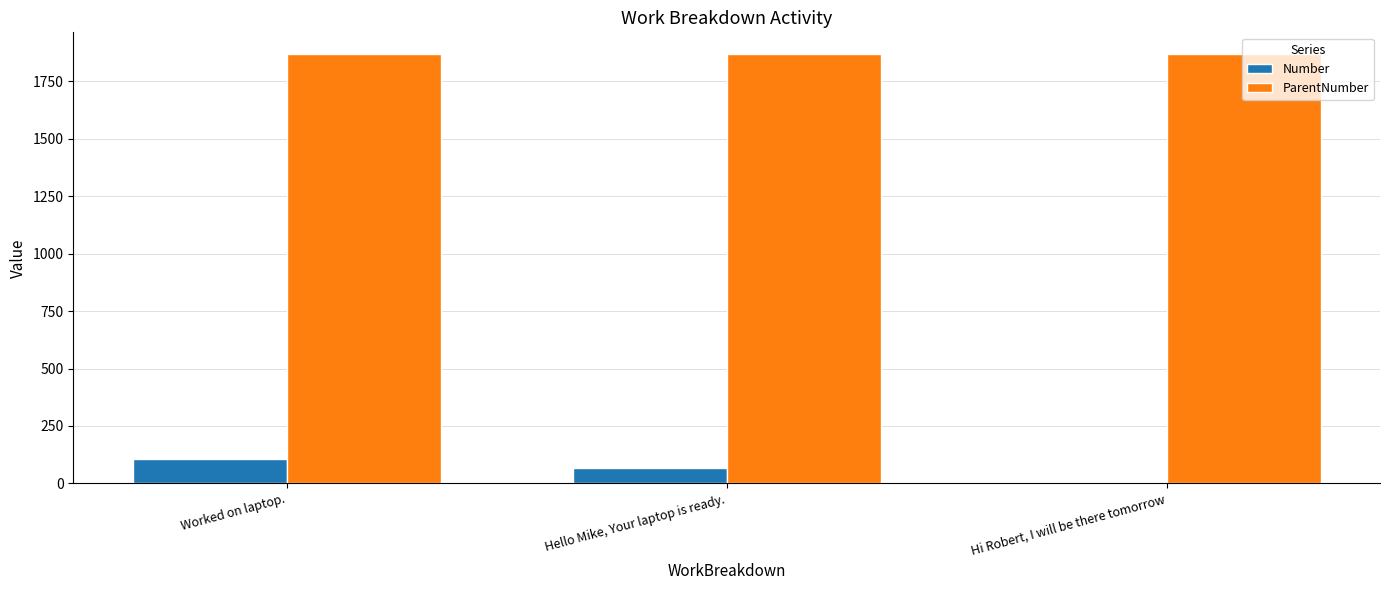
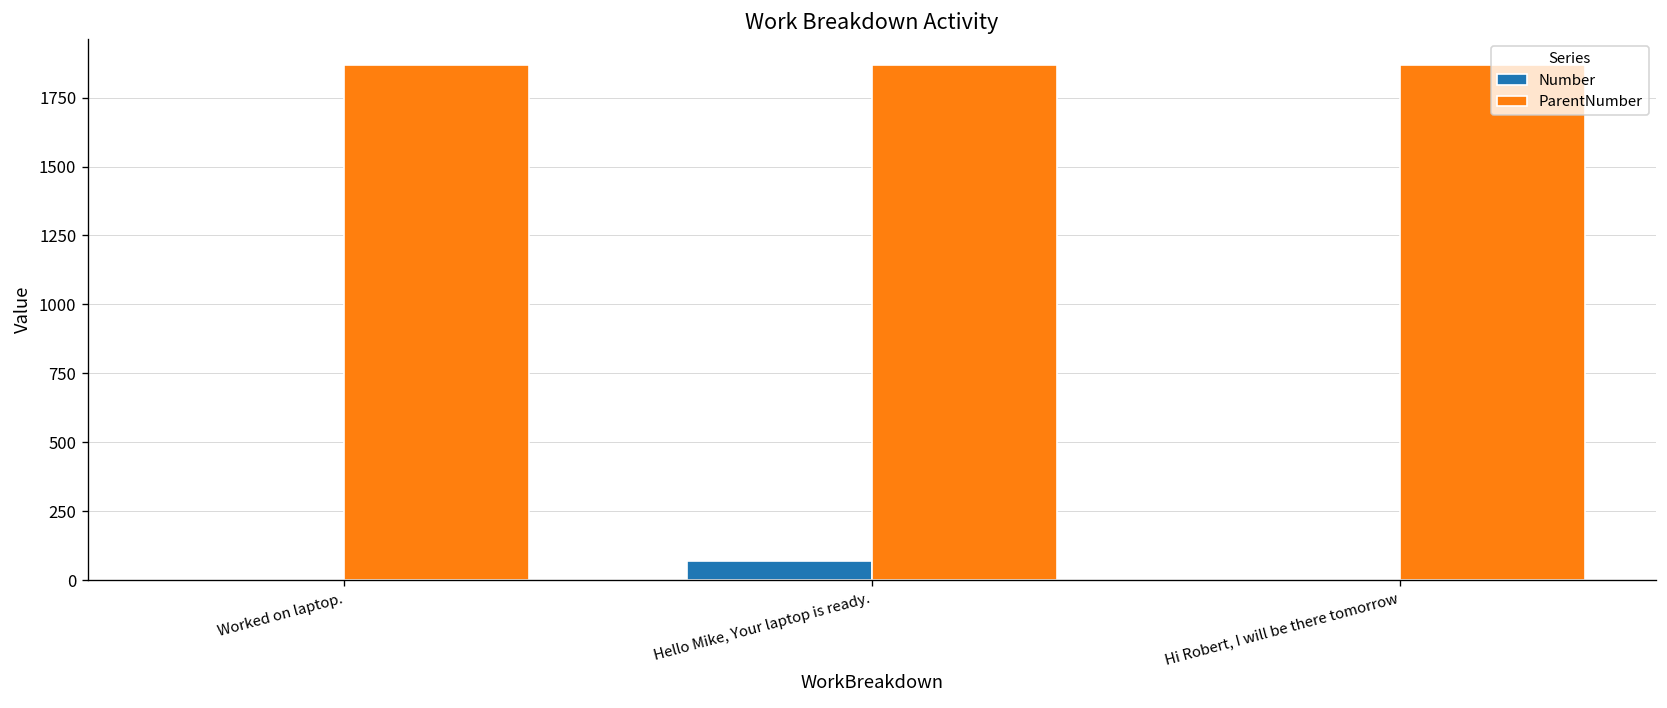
Number, Worked on laptop.: 110 -> 0
